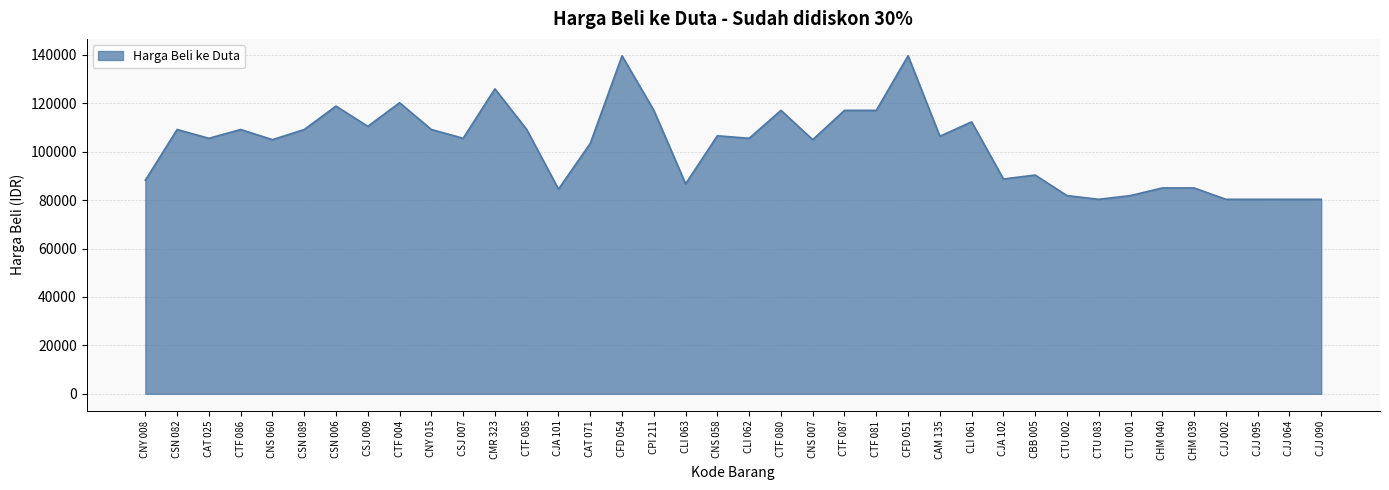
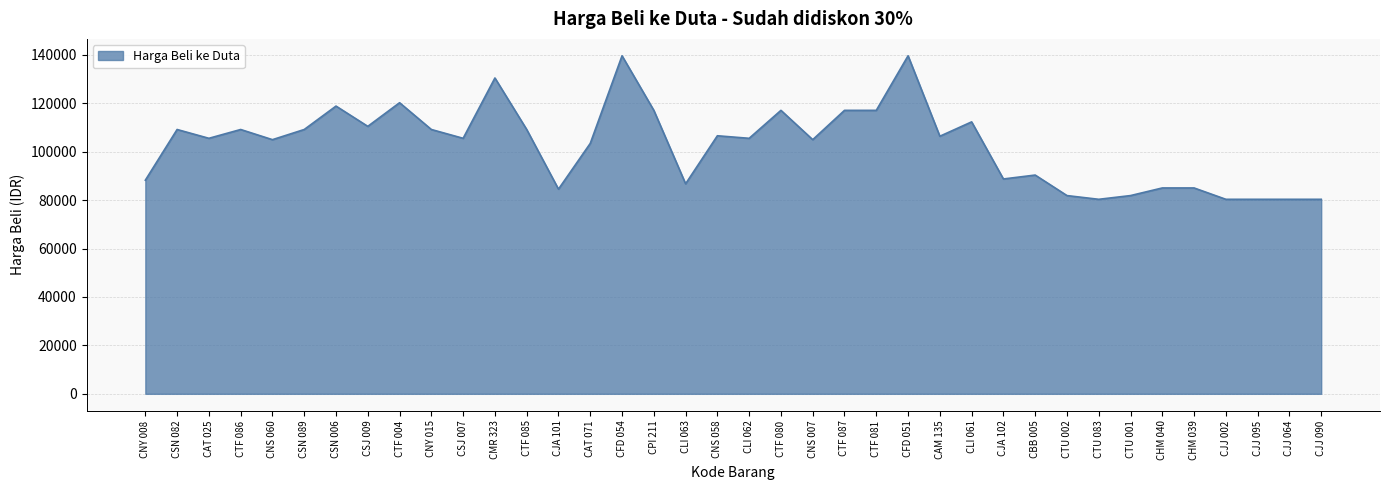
CMR 323: 126000 -> 130000
